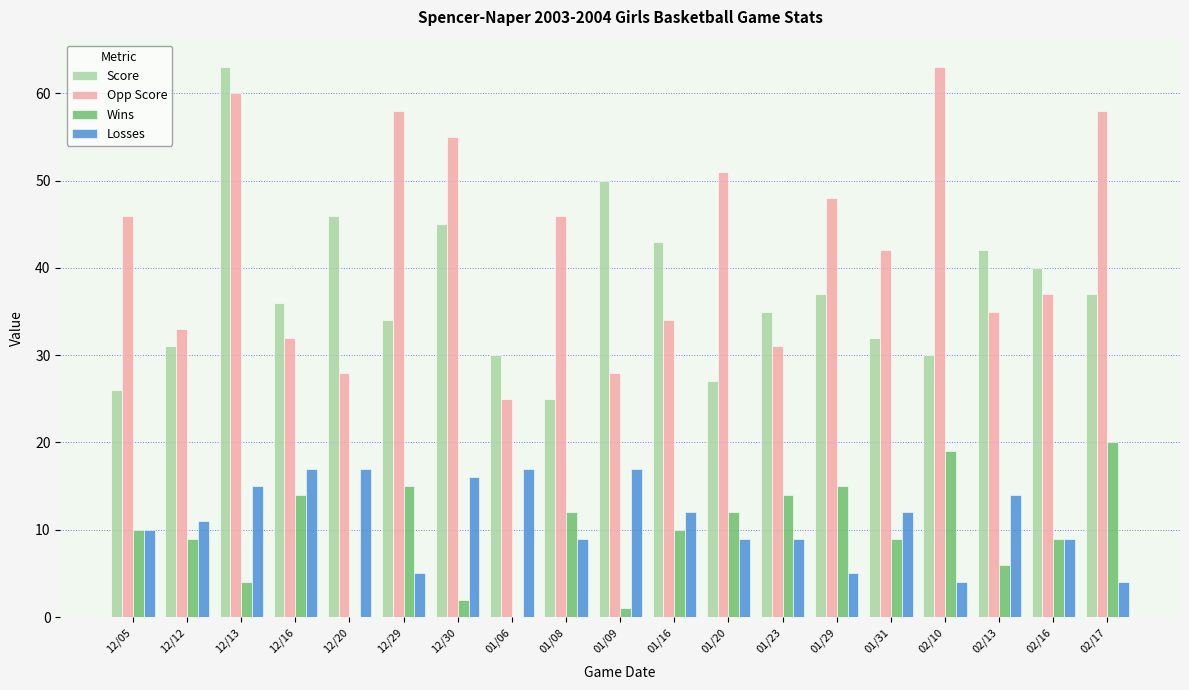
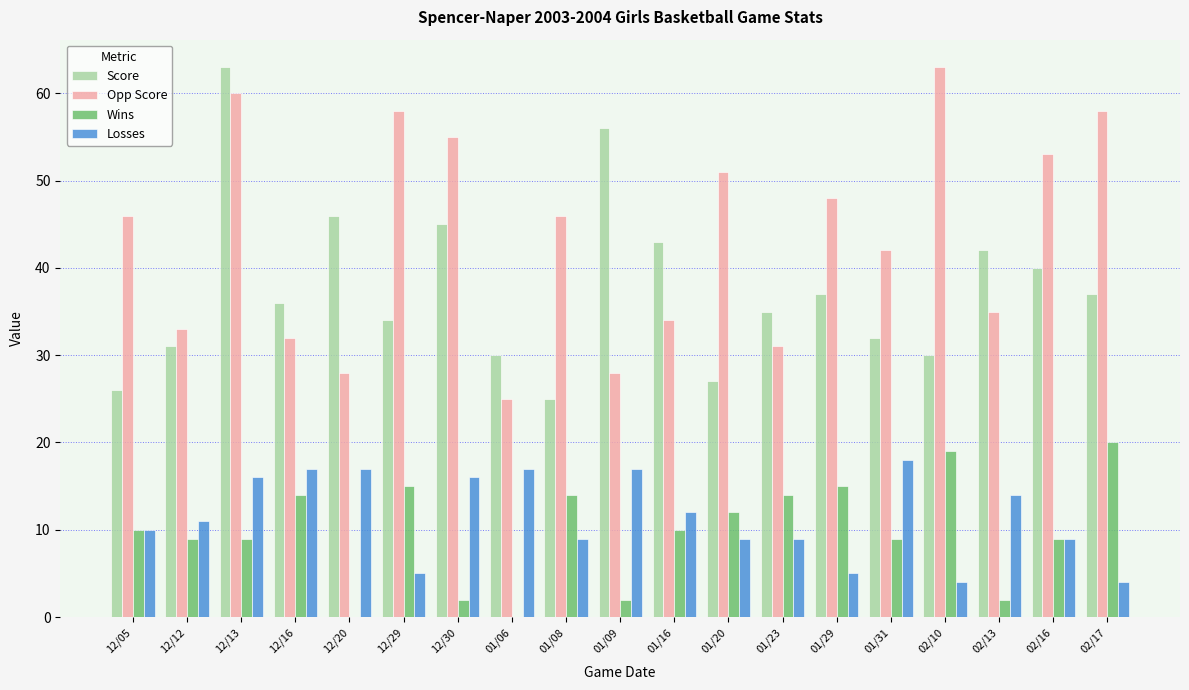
Wins, 12/13: 4 -> 9
Losses, 12/13: 15 -> 16
Wins, 01/08: 12 -> 14
Score, 01/09: 50 -> 56
Wins, 01/09: 1 -> 2
Losses, 01/31: 12 -> 18
Wins, 02/13: 6 -> 2
Opp Score, 02/16: 37 -> 53
